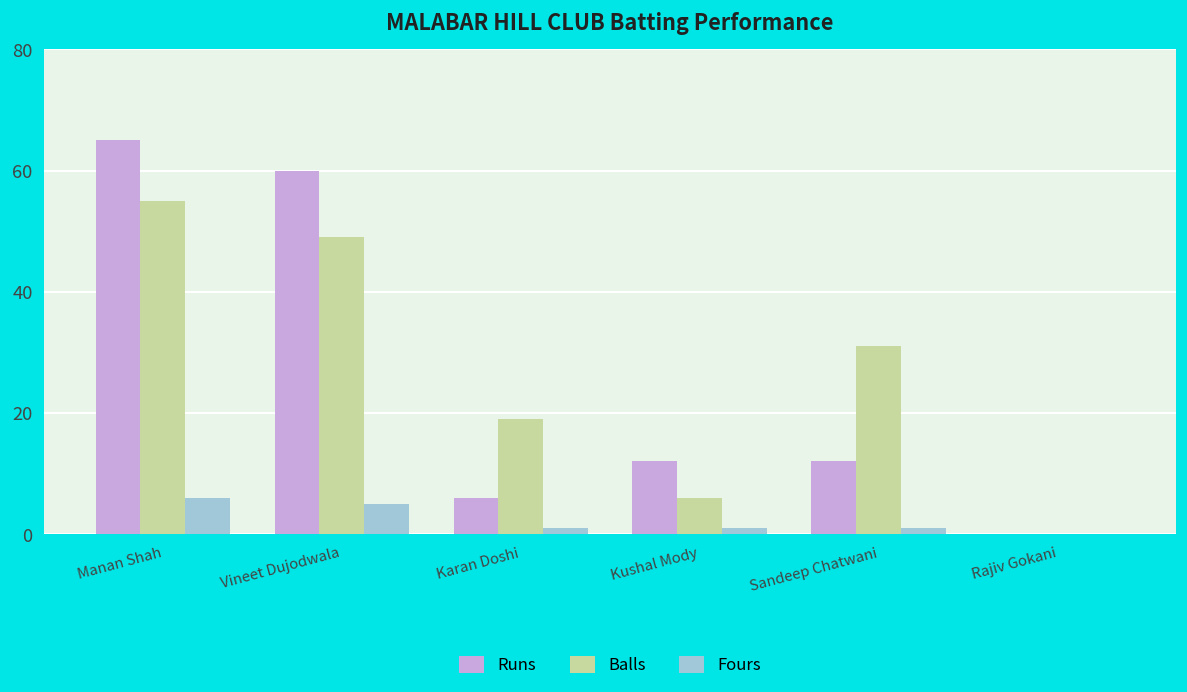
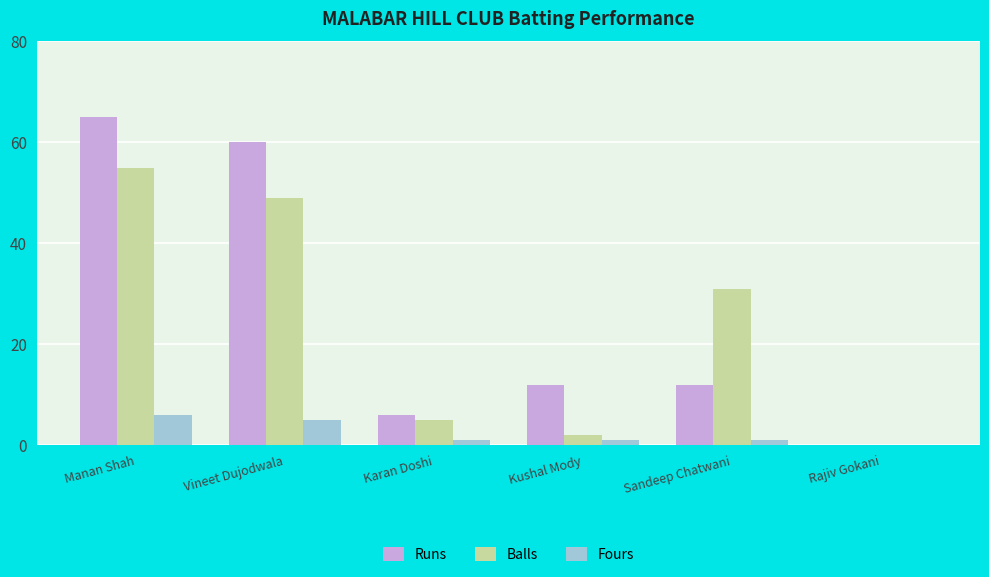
Balls, Karan Doshi: 19 -> 5
Balls, Kushal Mody: 6 -> 2
